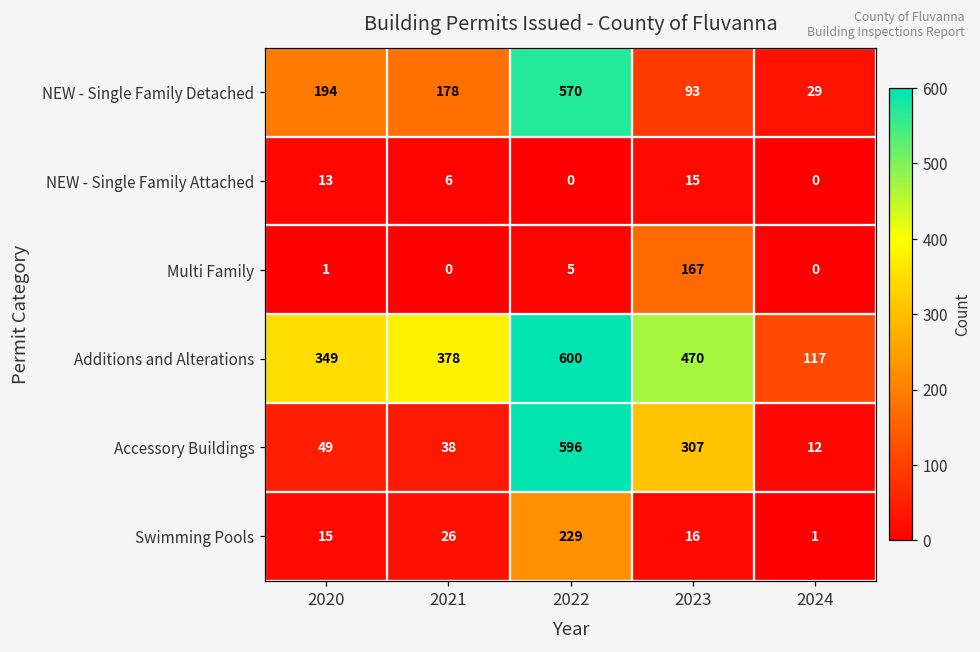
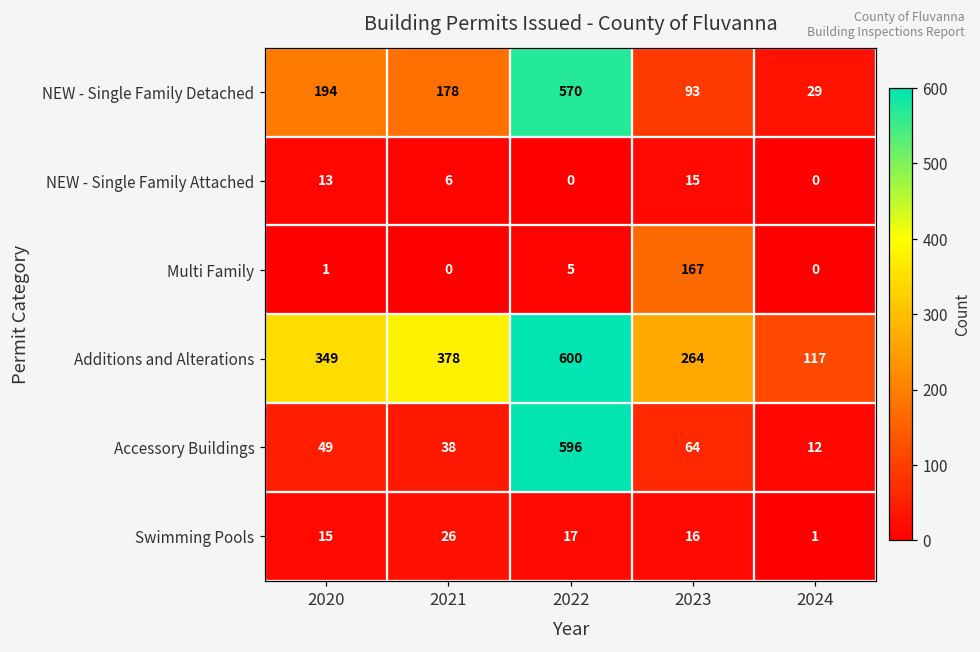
Additions and Alterations, 2023: 470 -> 264
Accessory Buildings, 2023: 307 -> 64
Swimming Pools, 2022: 229 -> 17
